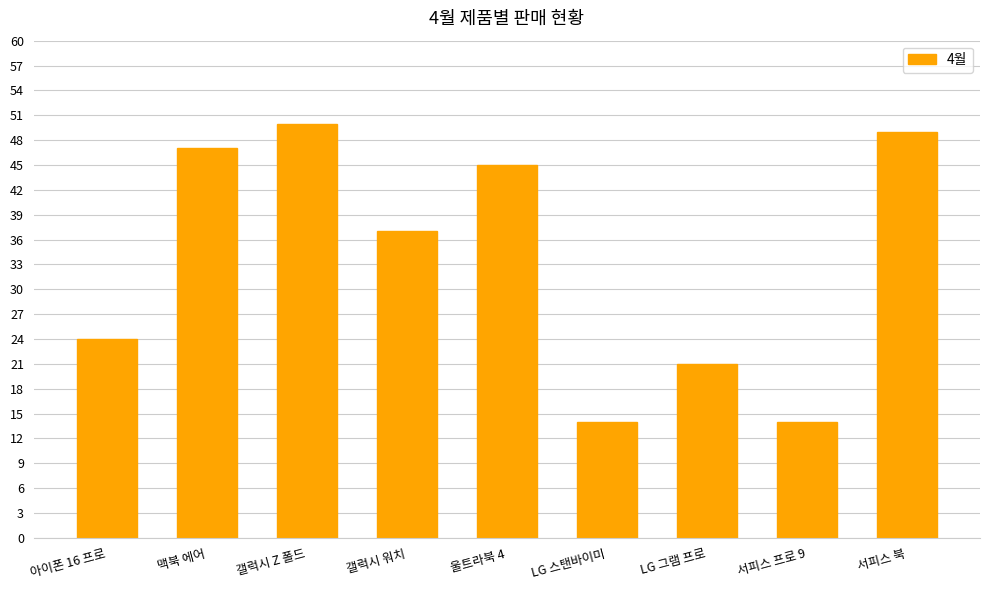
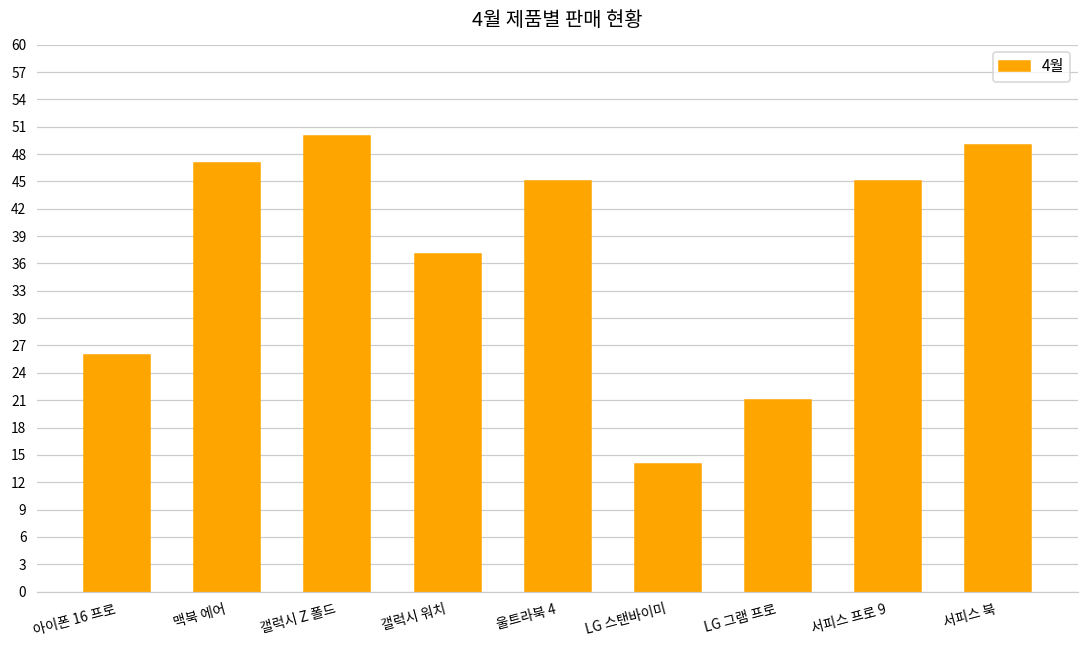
아이폰 16 프로: 24 -> 26
서피스 프로 9: 14 -> 45
